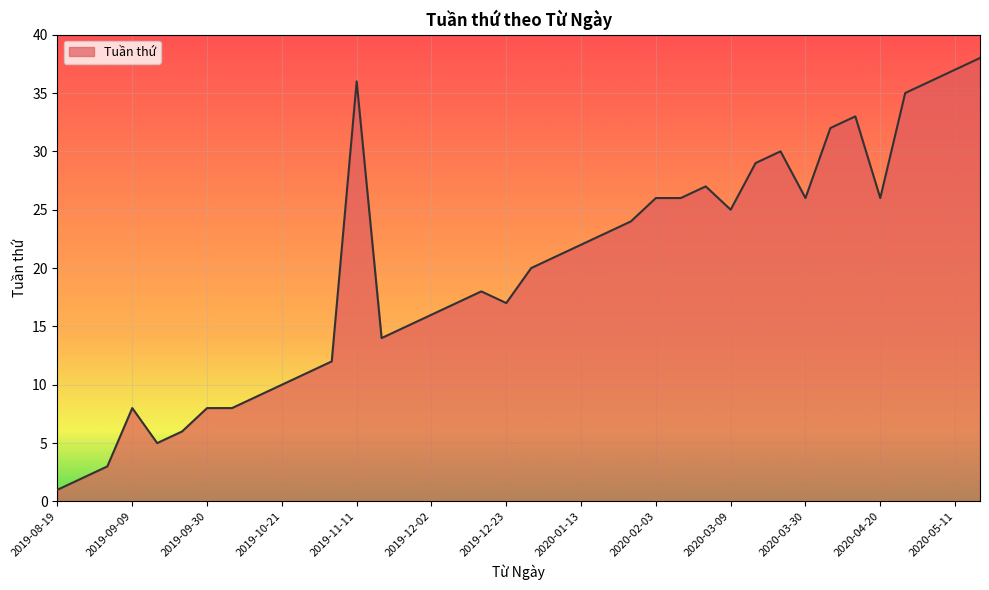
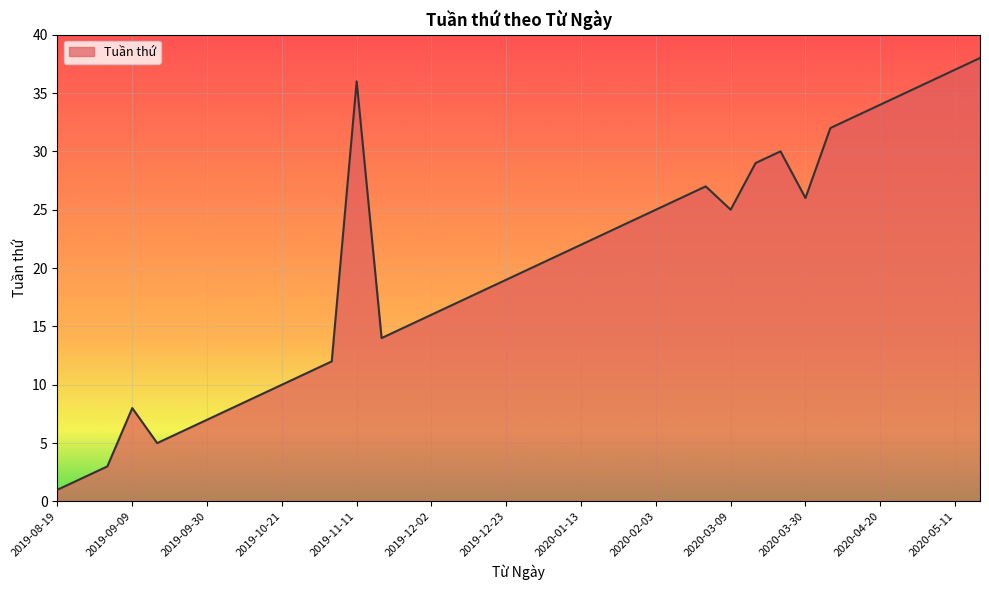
2019-09-30: 8 -> 7
2019-12-23: 17 -> 19
2020-02-03: 26 -> 25
2020-04-20: 26 -> 34
